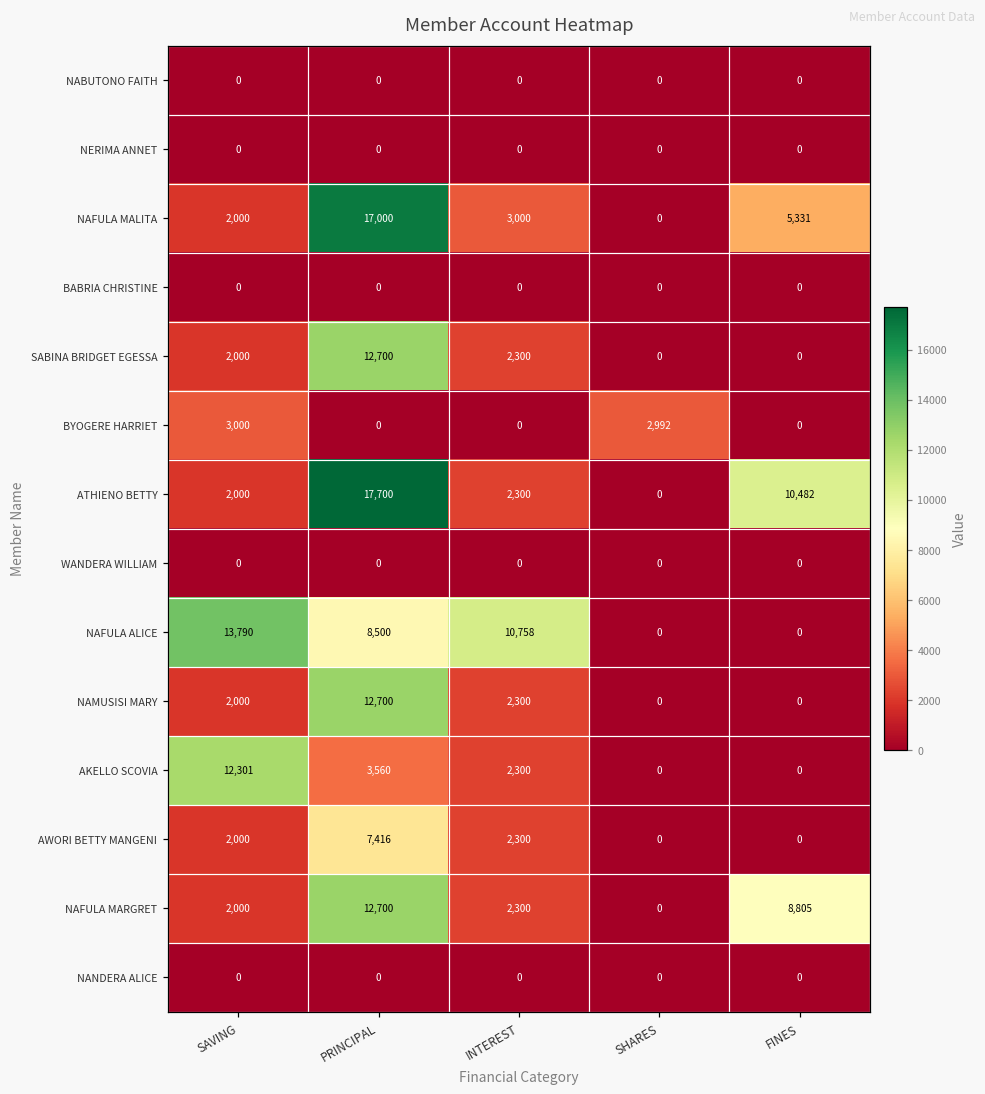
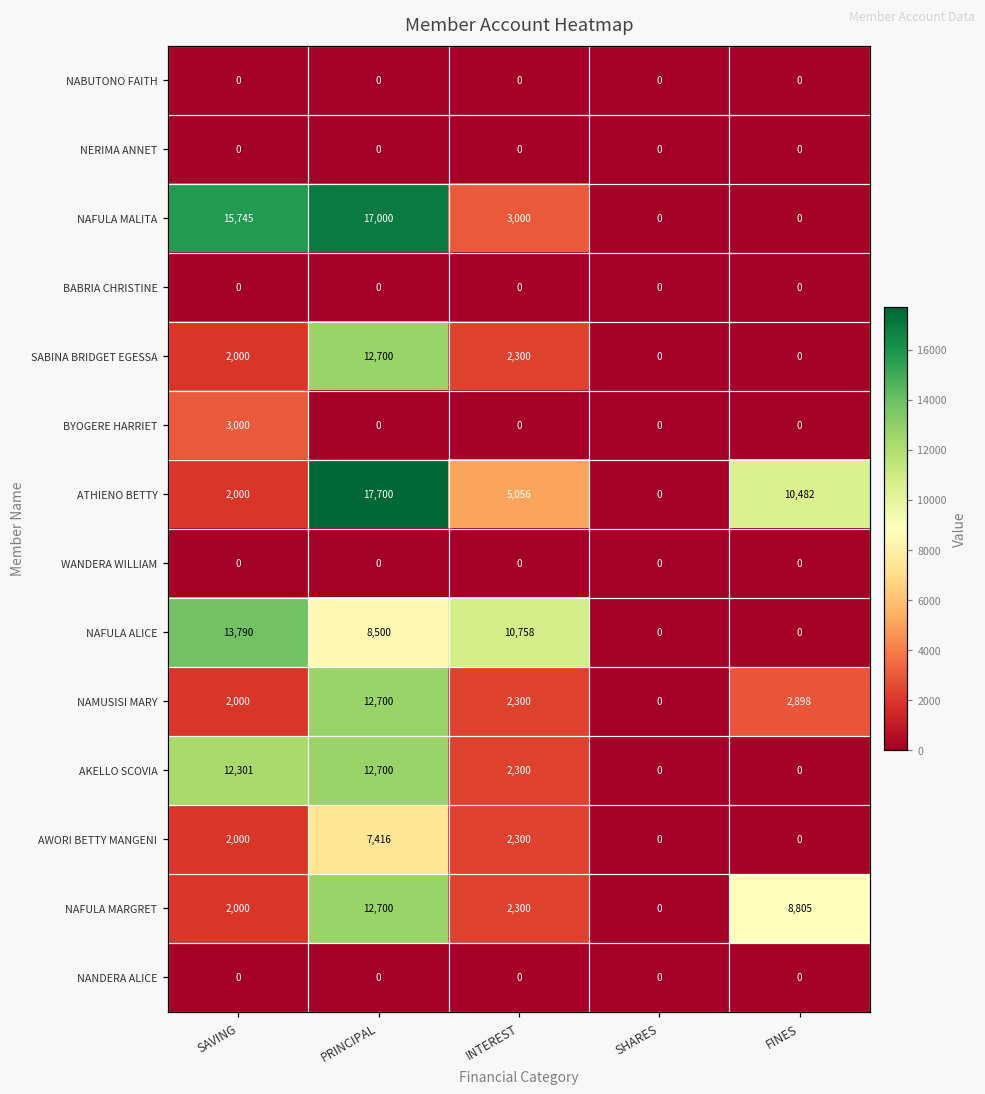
NAFULA MALITA, SAVING: 2,000 -> 15,745
NAFULA MALITA, FINES: 5,331 -> 0
BYOGERE HARRIET, SHARES: 2,992 -> 0
ATHIENO BETTY, INTEREST: 2,300 -> 5,056
NAMUSISI MARY, FINES: 0 -> 2,898
AKELLO SCOVIA, PRINCIPAL: 3,560 -> 12,700
